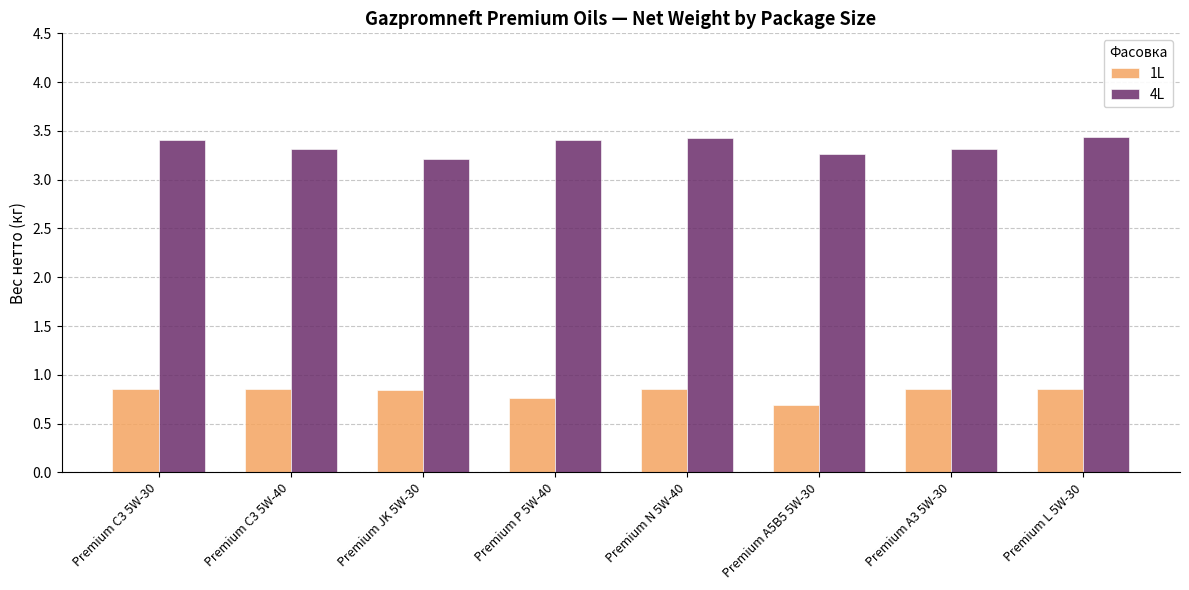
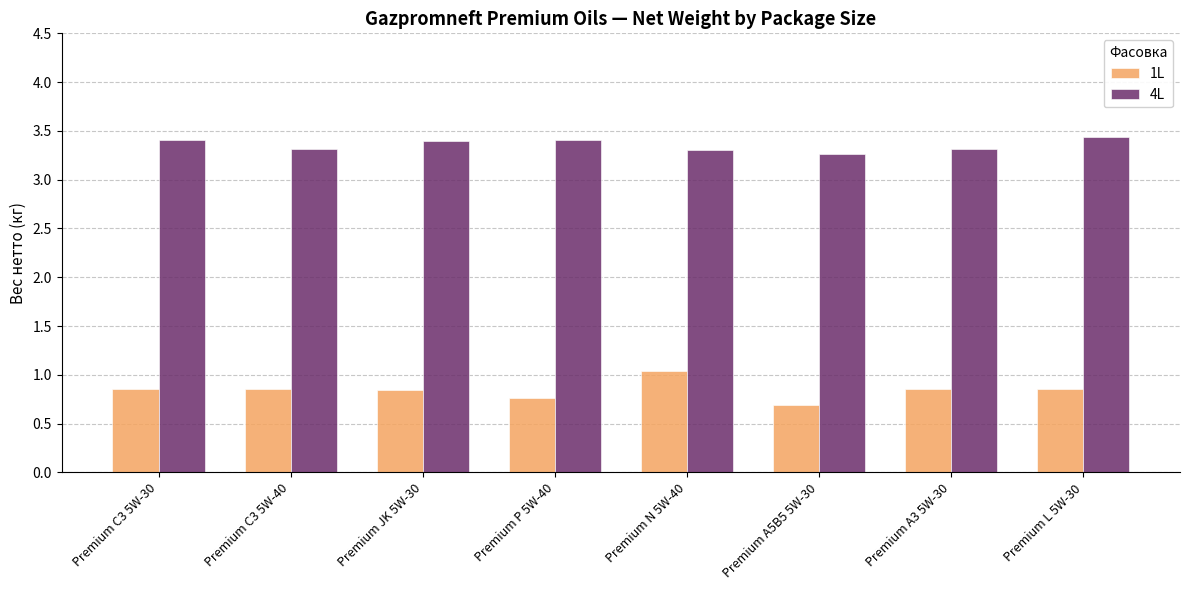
4L, Premium JK 5W-30: 3.2 -> 3.4
1L, Premium N 5W-40: 0.9 -> 1.0
4L, Premium N 5W-40: 3.4 -> 3.3
